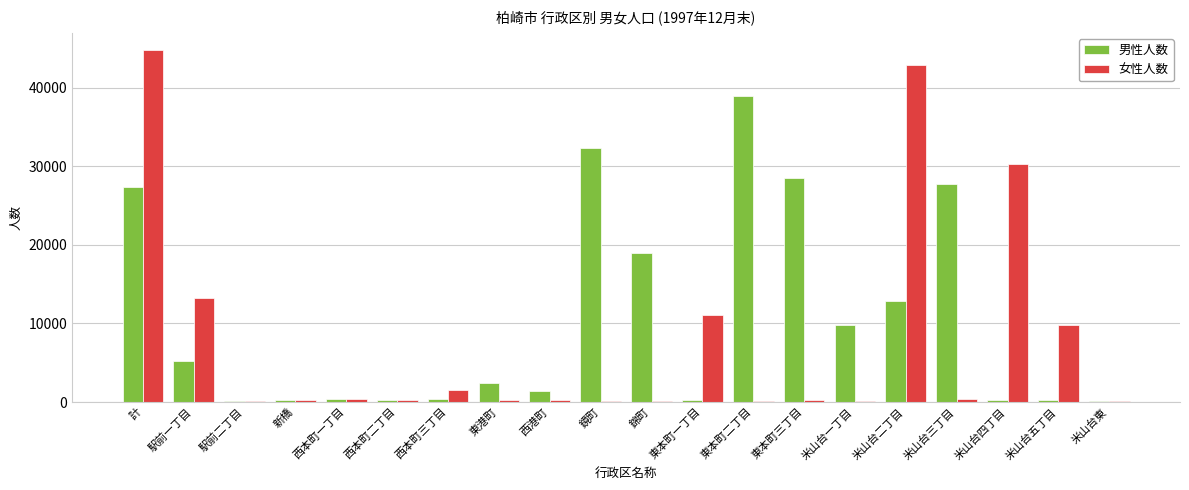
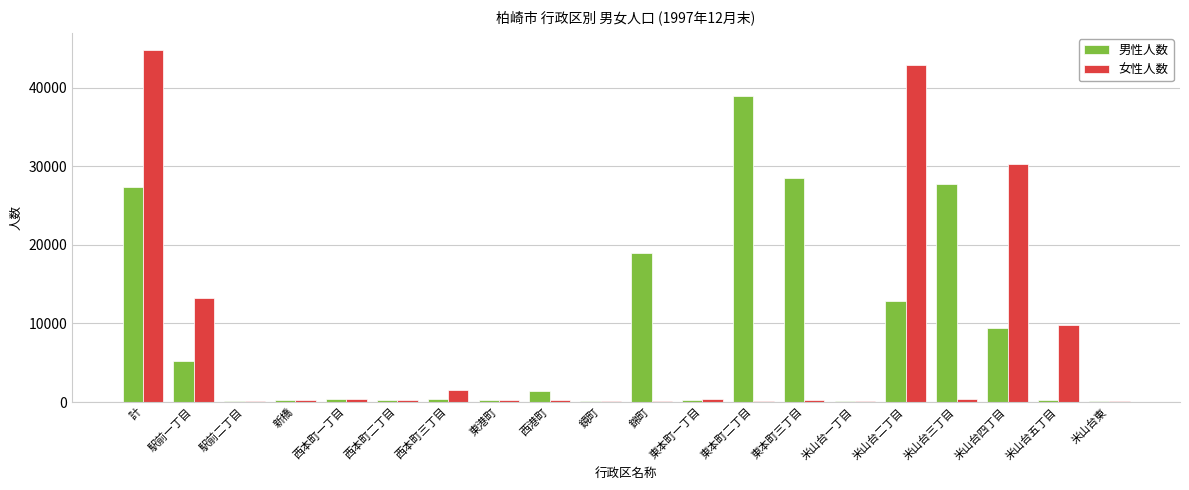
男性人数, 東港町: 2000 -> 0
男性人数, 鏡町: 32000 -> 0
女性人数, 東本町一丁目: 11000 -> 0
男性人数, 米山台一丁目: 10000 -> 0
男性人数, 米山台四丁目: 0 -> 9000
